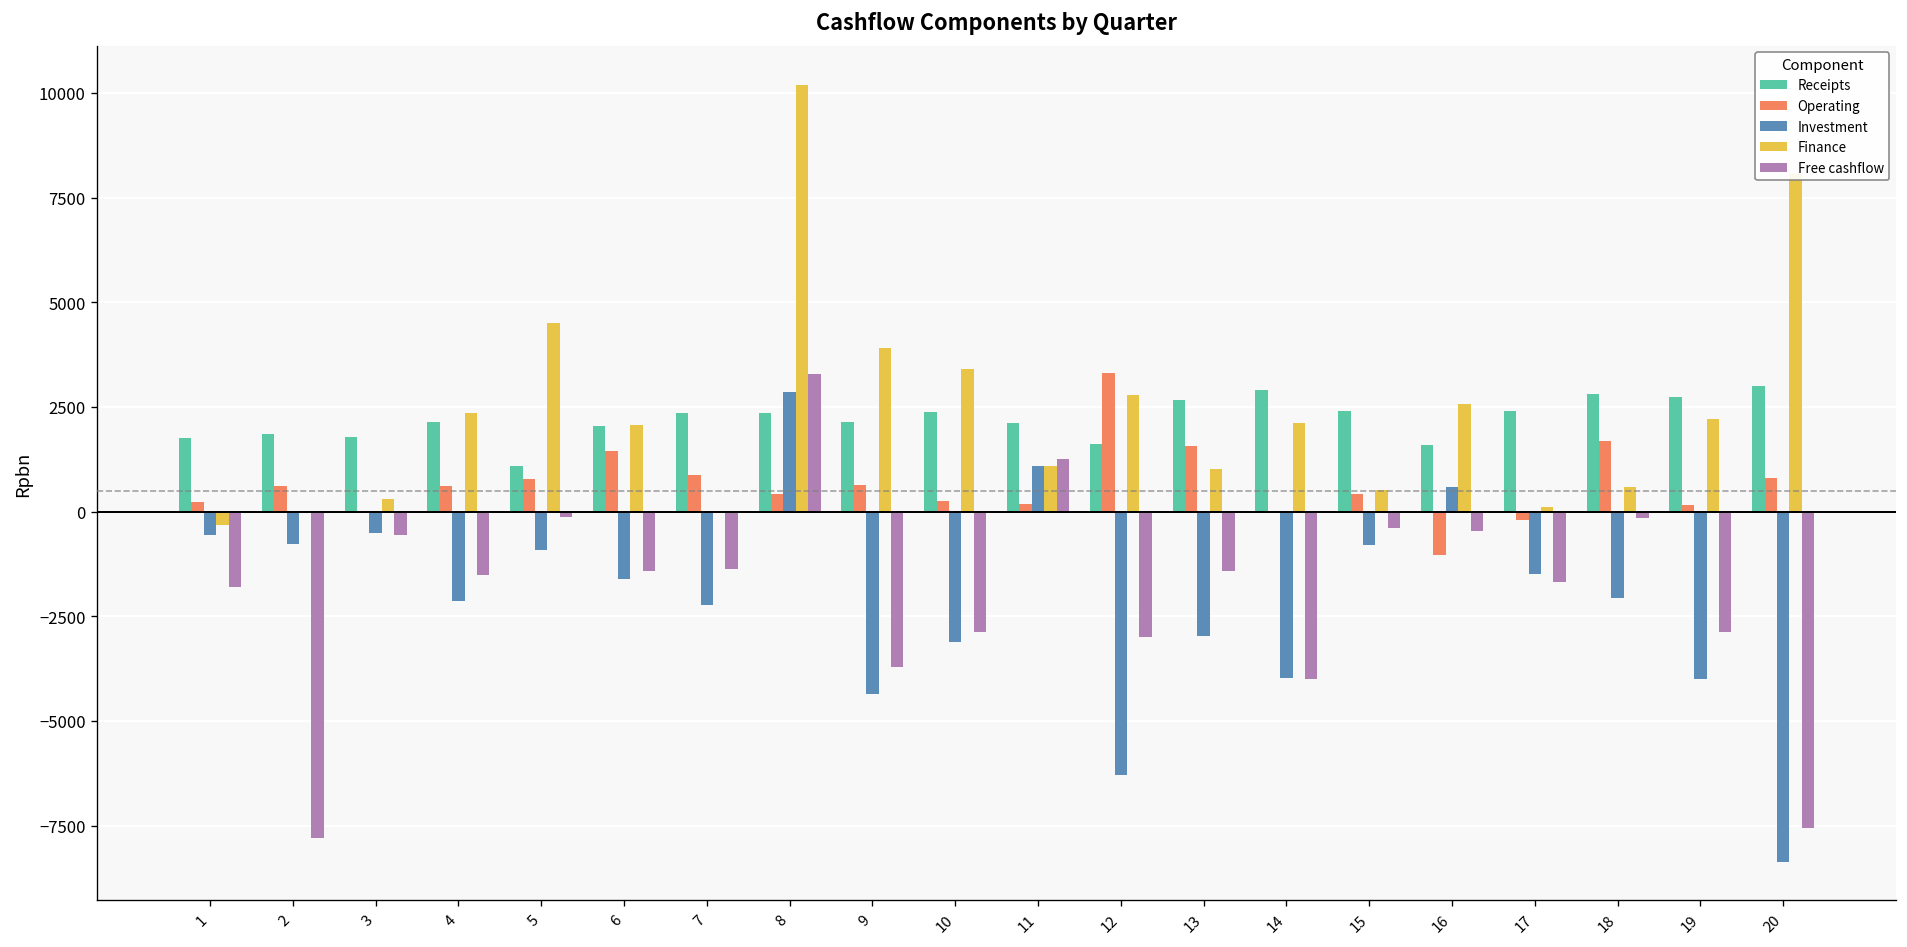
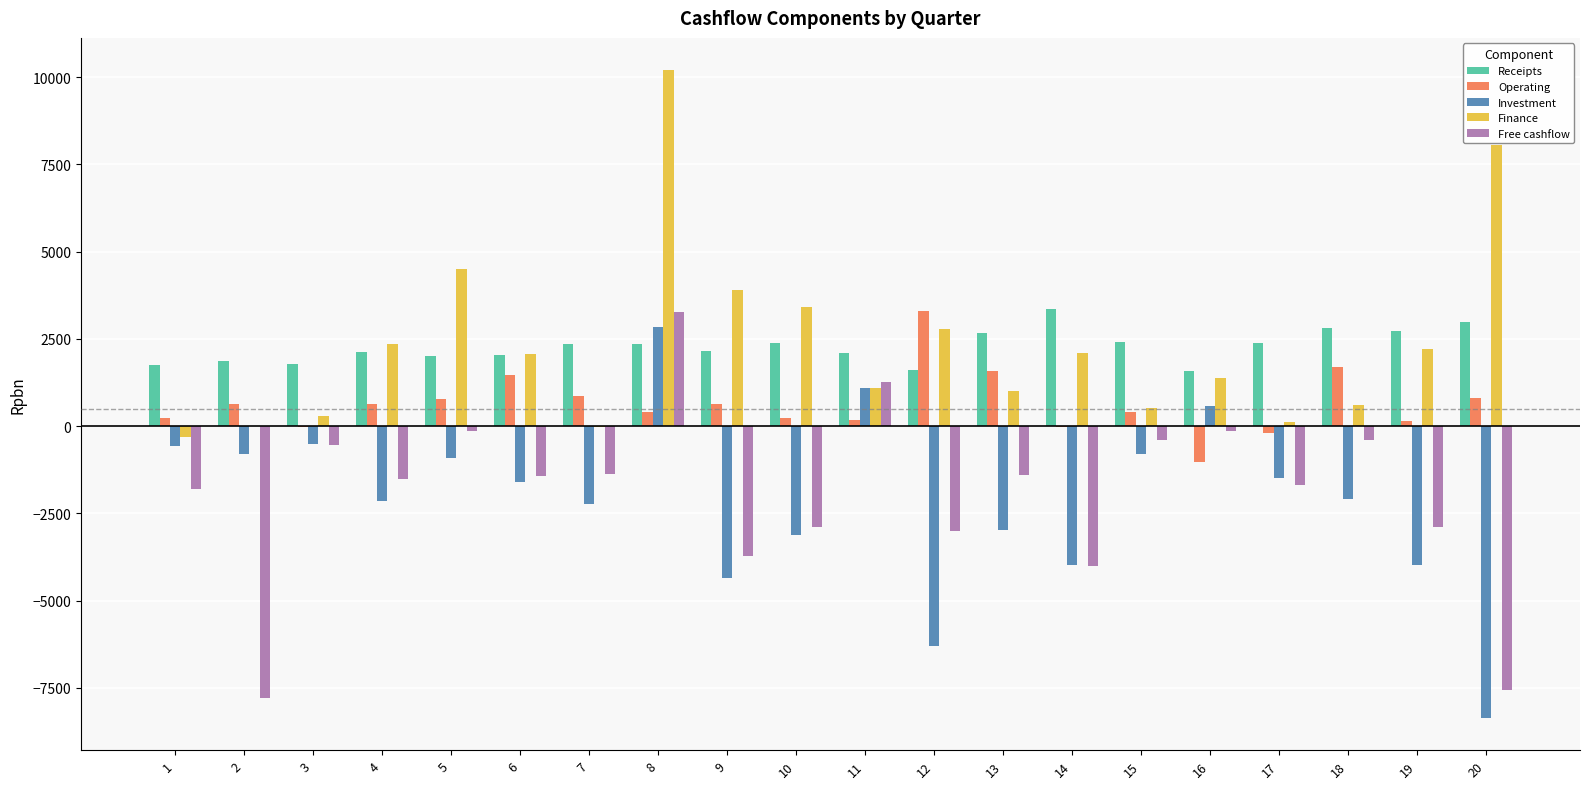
Receipts, 5: 1100 -> 2000
Receipts, 14: 2900 -> 3400
Finance, 16: 2600 -> 1400
Free cashflow, 16: -500 -> -200
Free cashflow, 18: -100 -> -400
